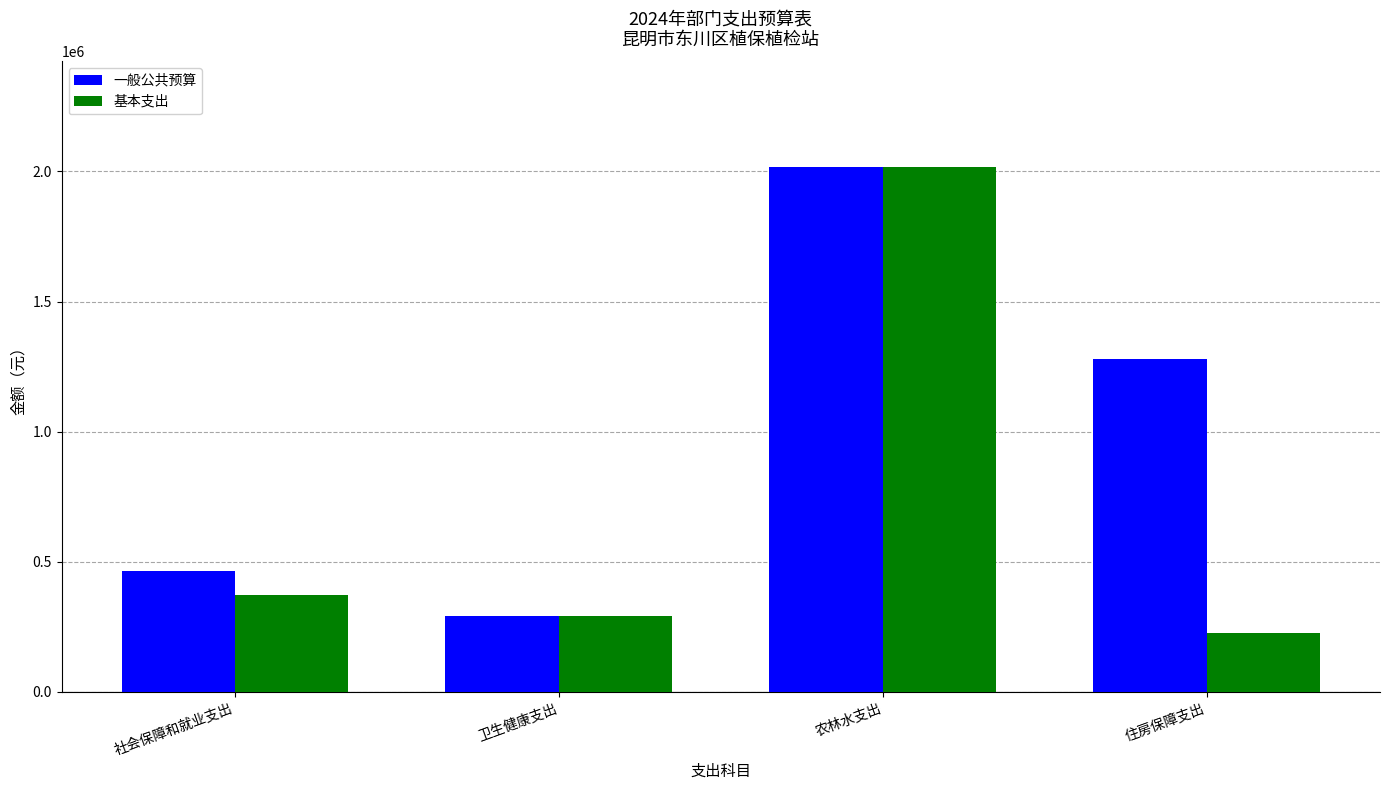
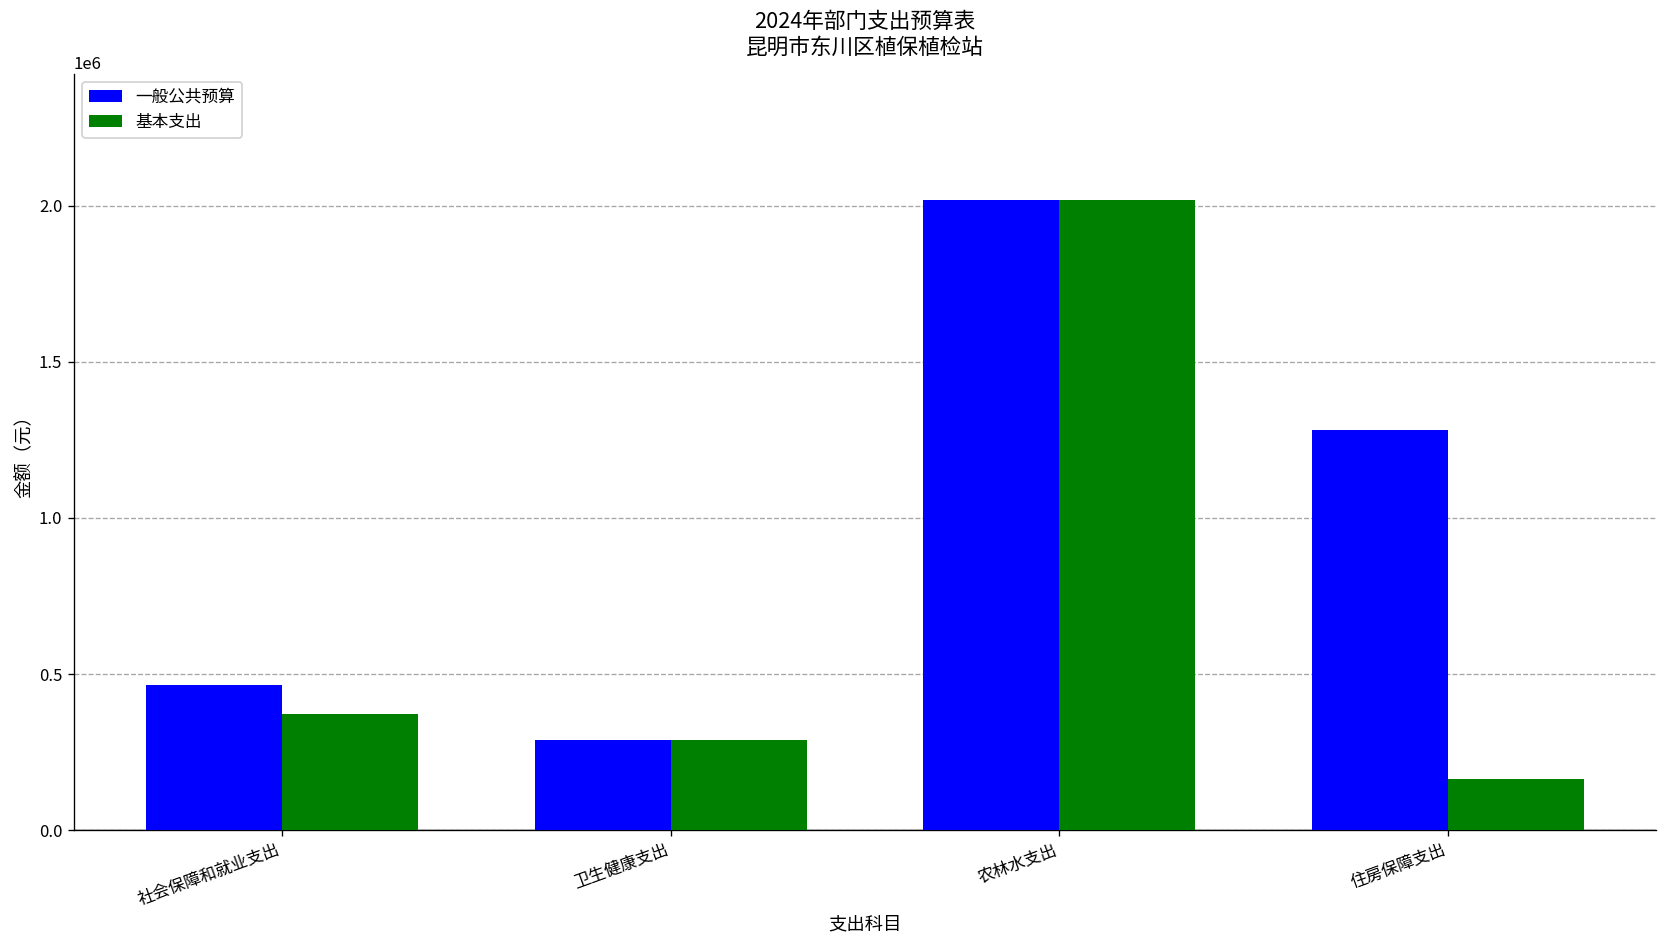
基本支出, 住房保障支出: 230000 -> 160000
